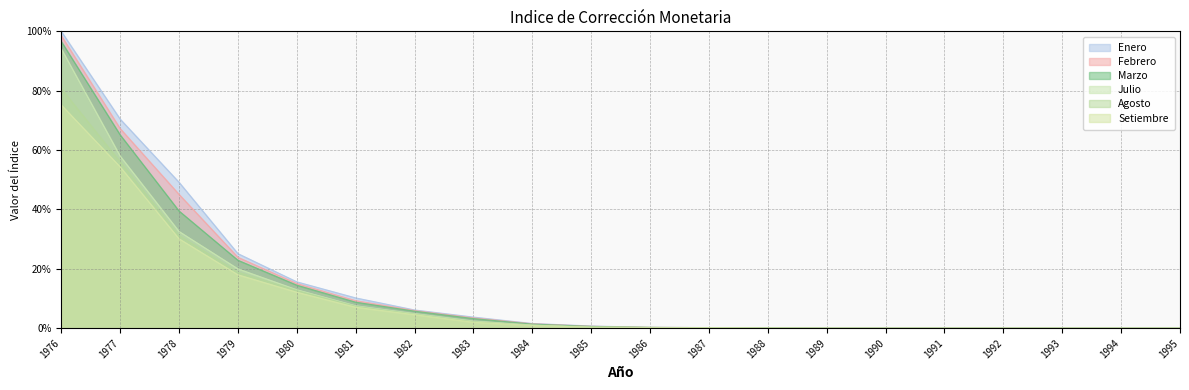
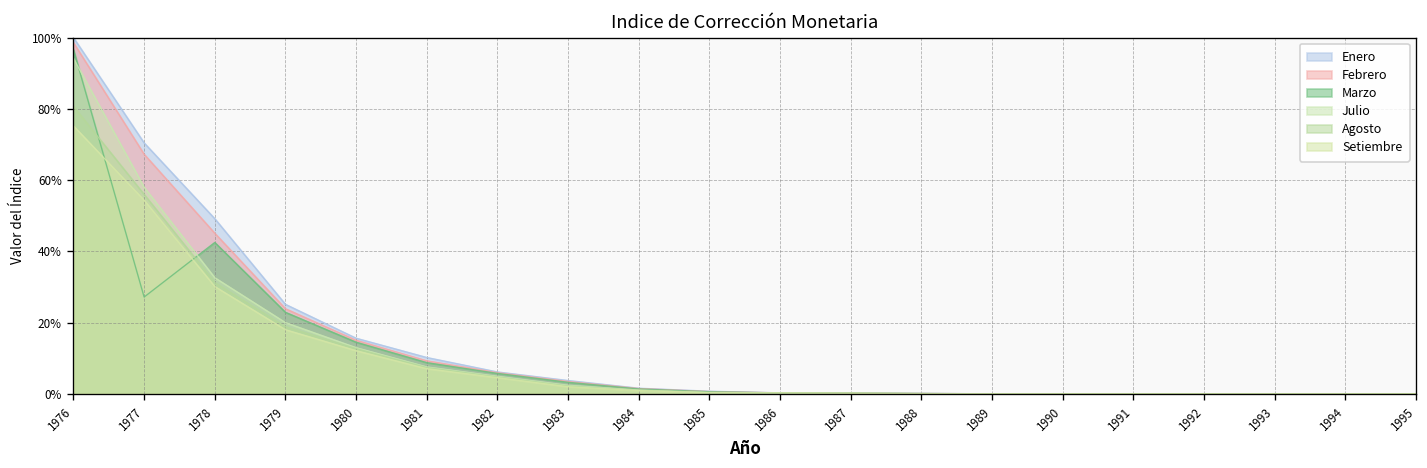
Marzo, 1977: 65% -> 27%
Marzo, 1978: 39% -> 42%
